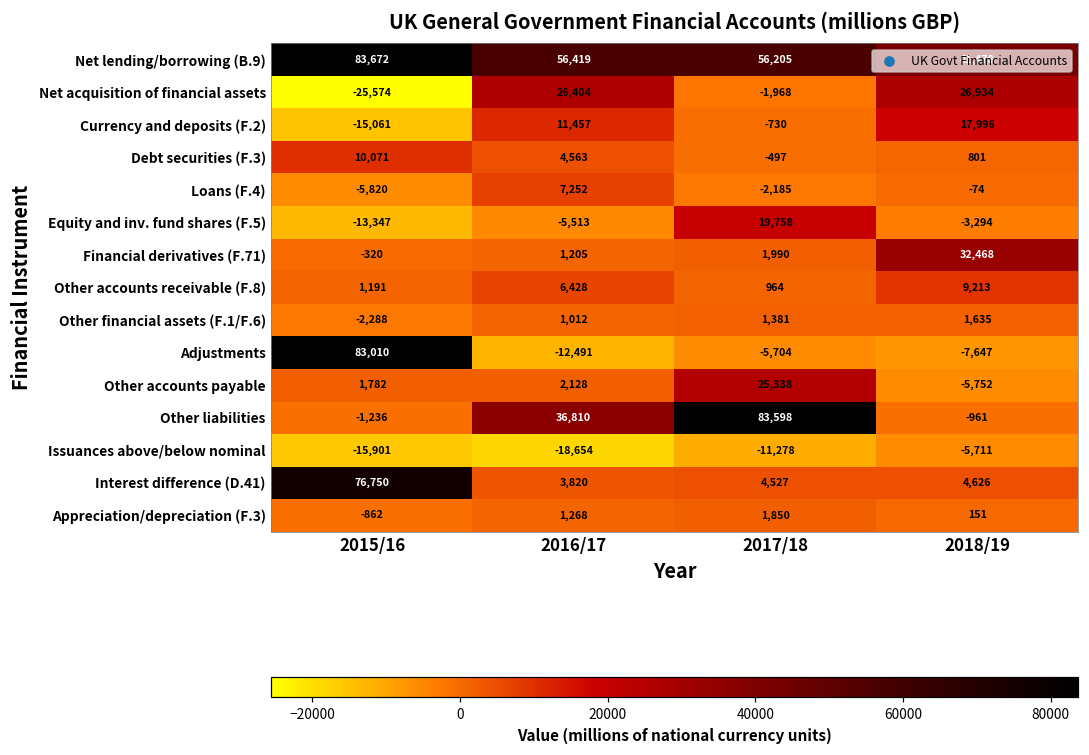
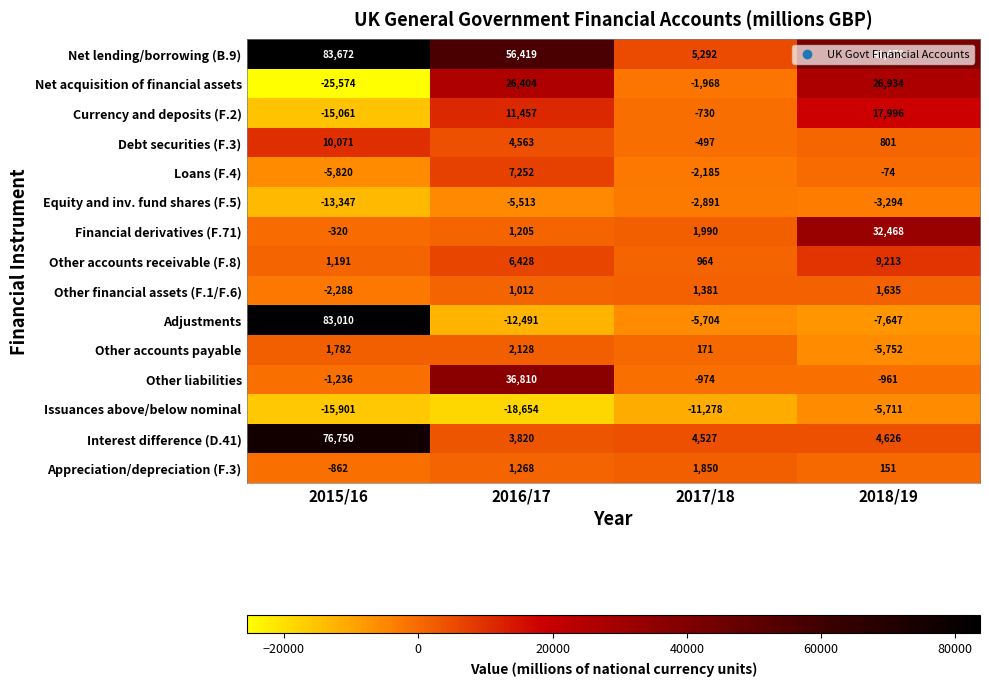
Net lending/borrowing (B.9), 2017/18: 56,205 -> 5,292
Equity and inv. fund shares (F.5), 2017/18: 19,758 -> -2,891
Other accounts payable, 2017/18: 25,338 -> 171
Other liabilities, 2017/18: 83,598 -> -974
